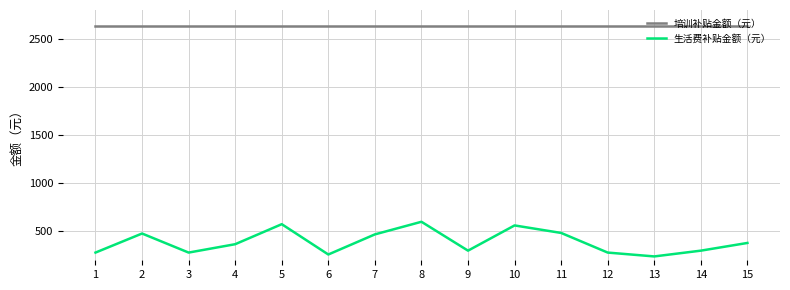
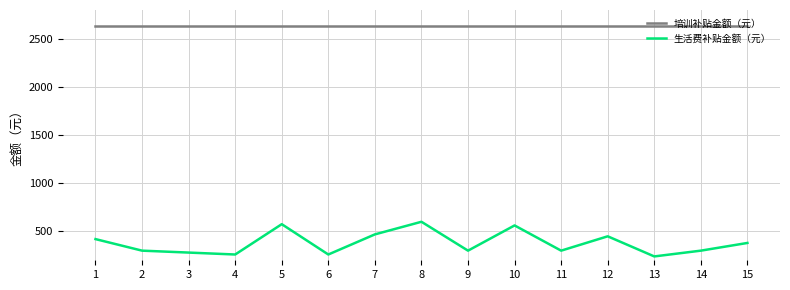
生活费补贴金额（元）, 1: 300 -> 400
生活费补贴金额（元）, 2: 500 -> 300
生活费补贴金额（元）, 4: 400 -> 300
生活费补贴金额（元）, 11: 500 -> 300
生活费补贴金额（元）, 12: 300 -> 400
